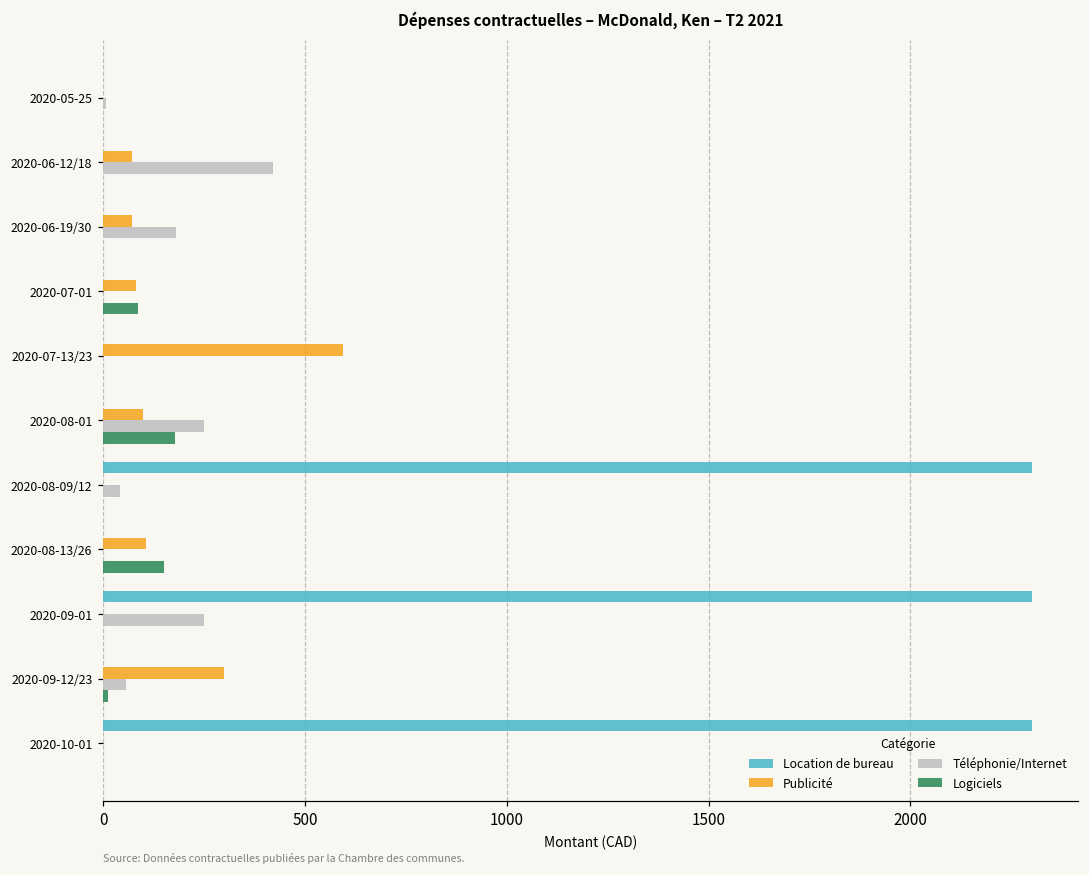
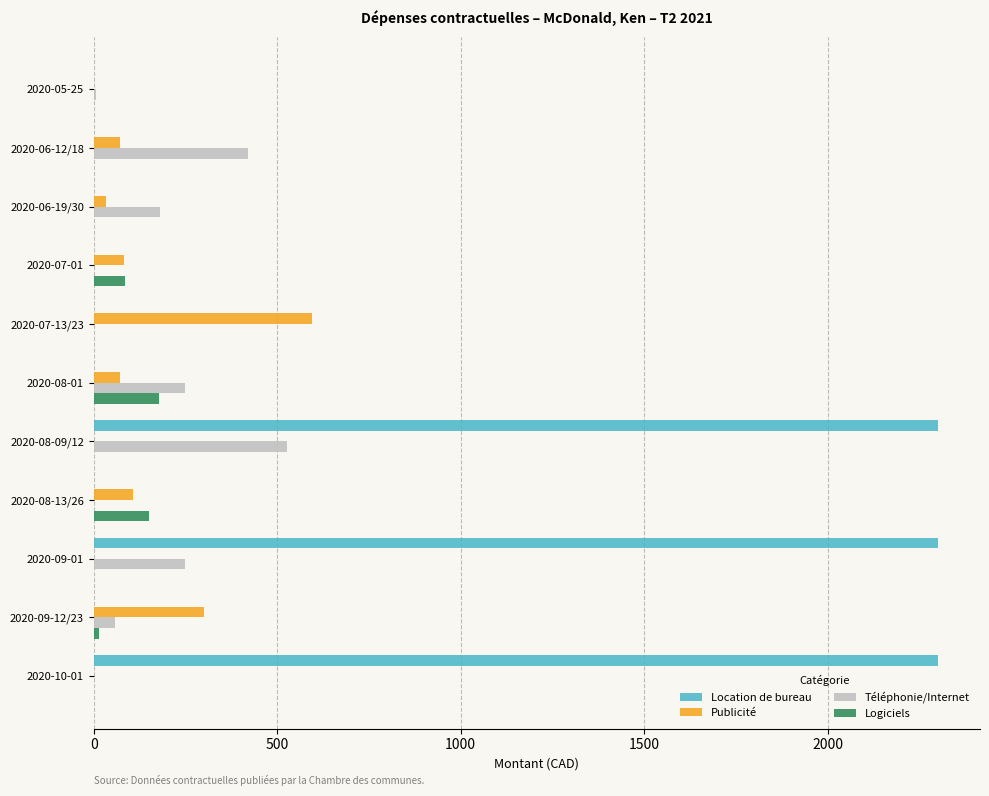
Publicité, 2020-06-19/30: 70 -> 30
Publicité, 2020-08-01: 100 -> 70
Téléphonie/Internet, 2020-08-09/12: 40 -> 530
